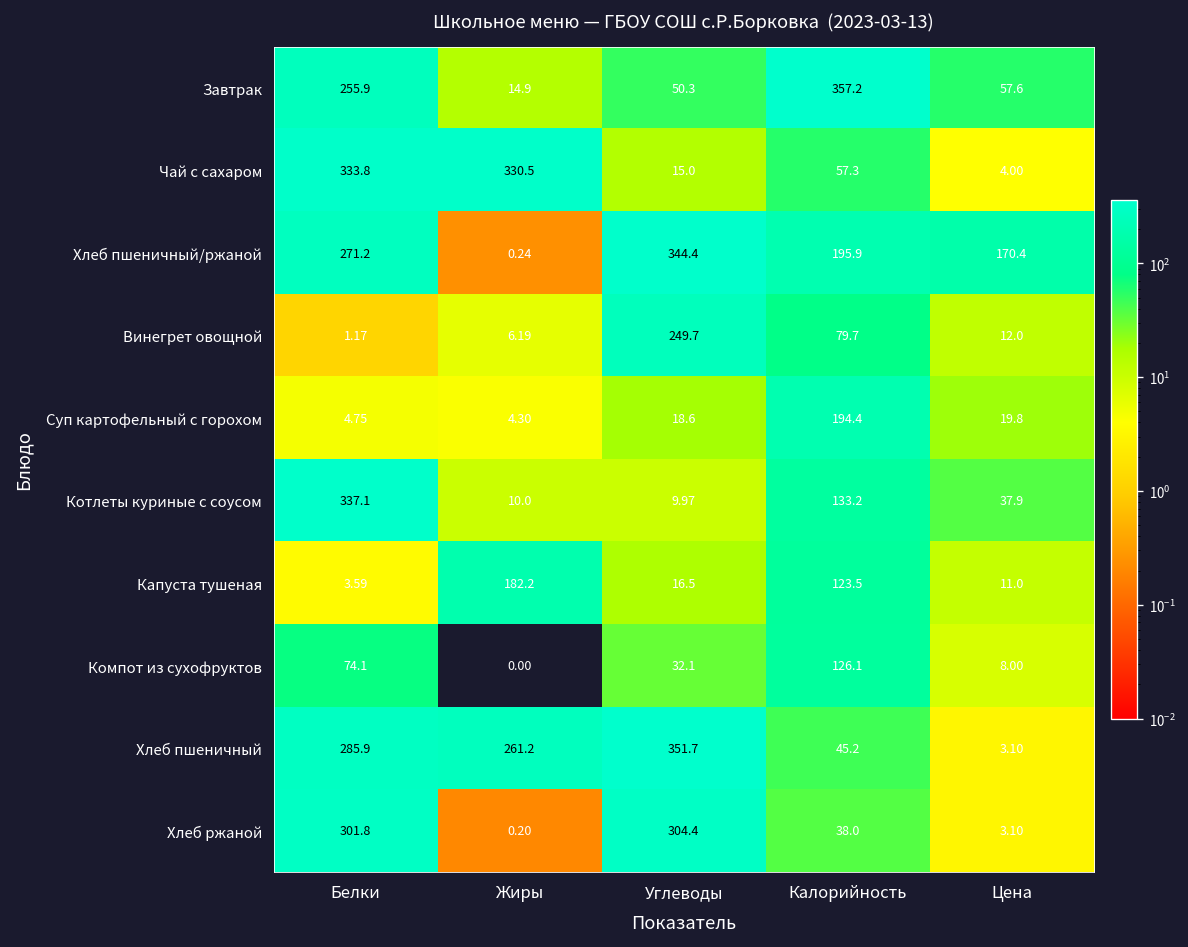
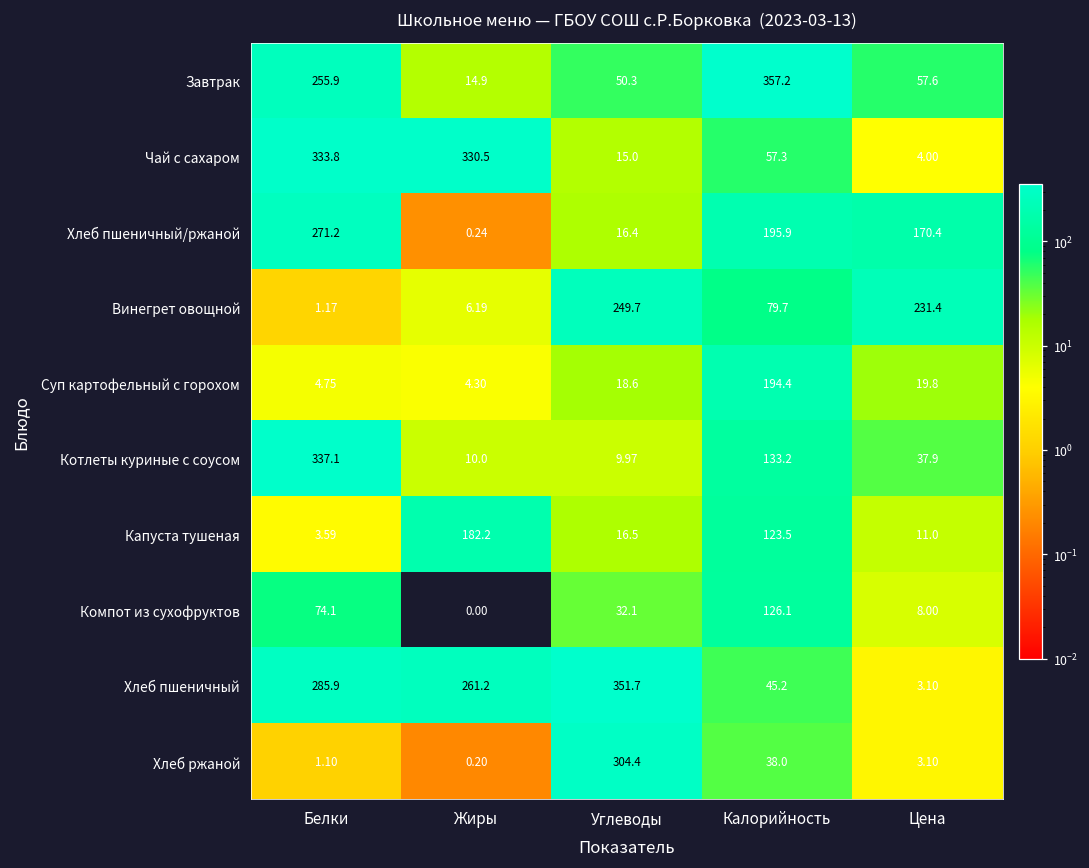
Хлеб пшеничный/ржаной, Углеводы: 344.4 -> 16.4
Винегрет овощной, Цена: 12.0 -> 231.4
Хлеб ржаной, Белки: 301.8 -> 1.10
